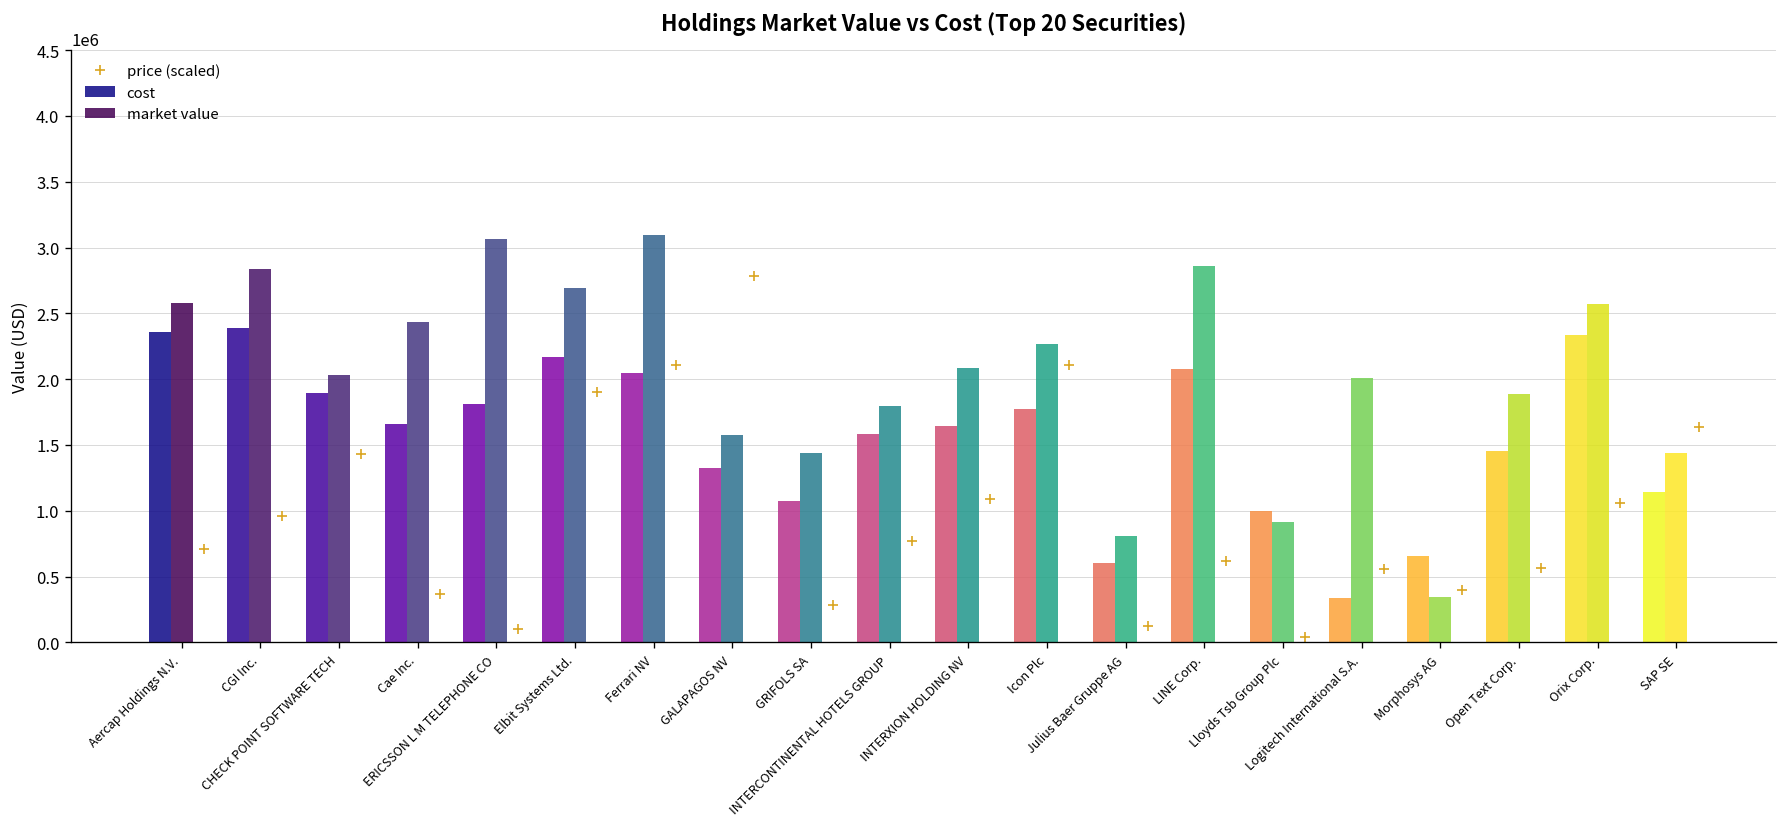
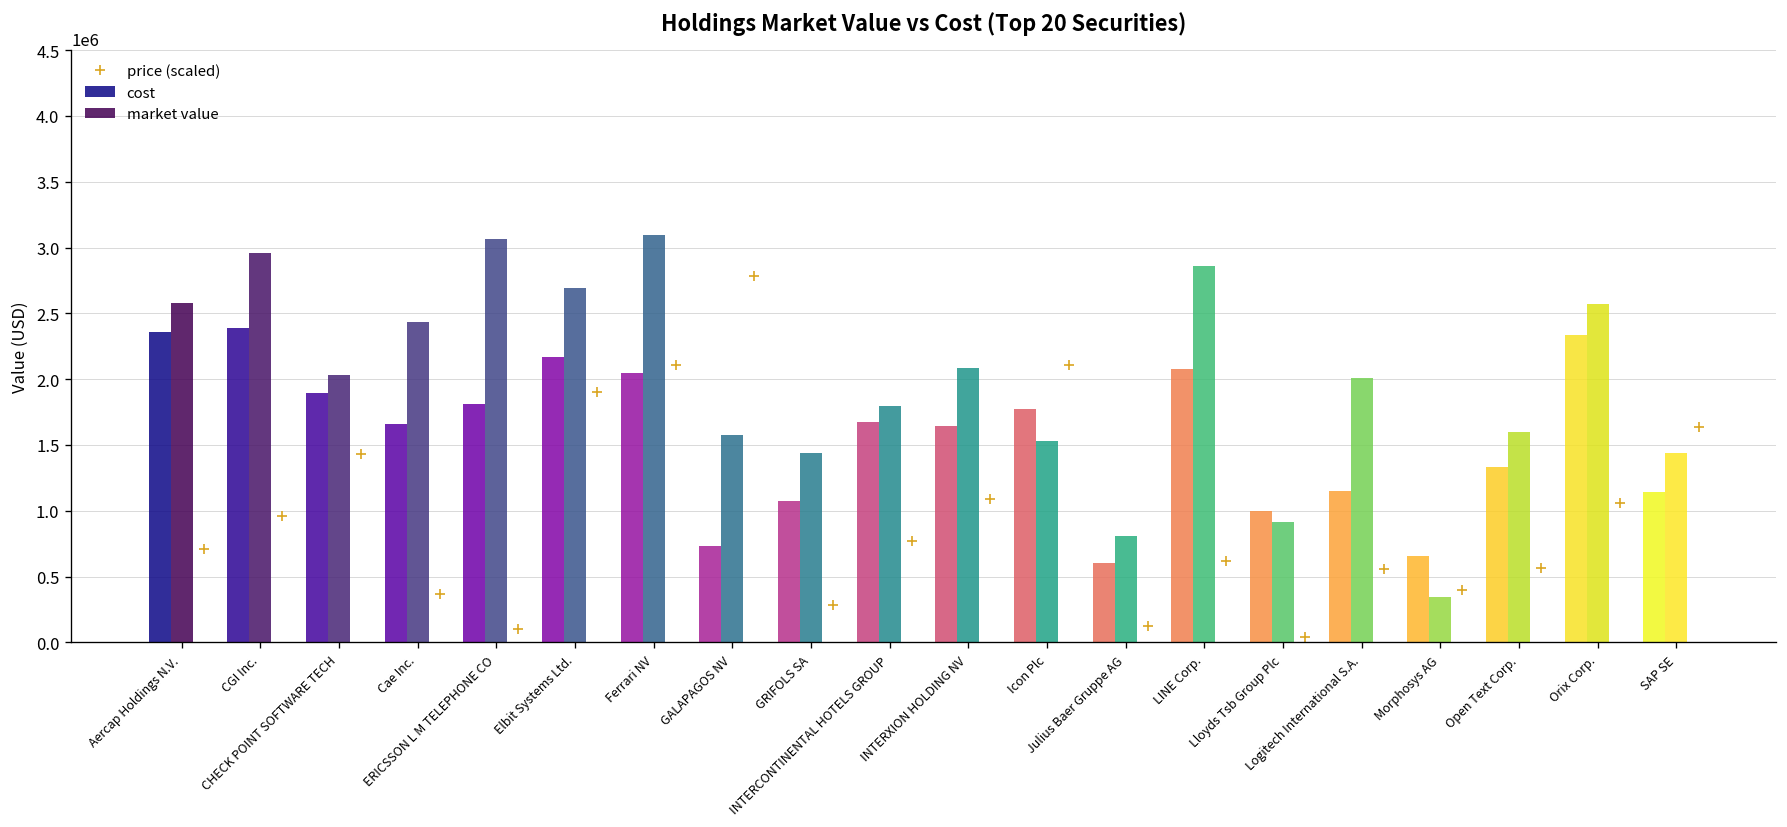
market value, CGI Inc.: 2840000 -> 2960000
cost, GALAPAGOS NV: 1320000 -> 730000
cost, INTERCONTINENTAL HOTELS GROUP: 1580000 -> 1680000
market value, Icon Plc: 2260000 -> 1530000
cost, Logitech International S.A.: 340000 -> 1150000
cost, Open Text Corp.: 1460000 -> 1330000
market value, Open Text Corp.: 1880000 -> 1600000
